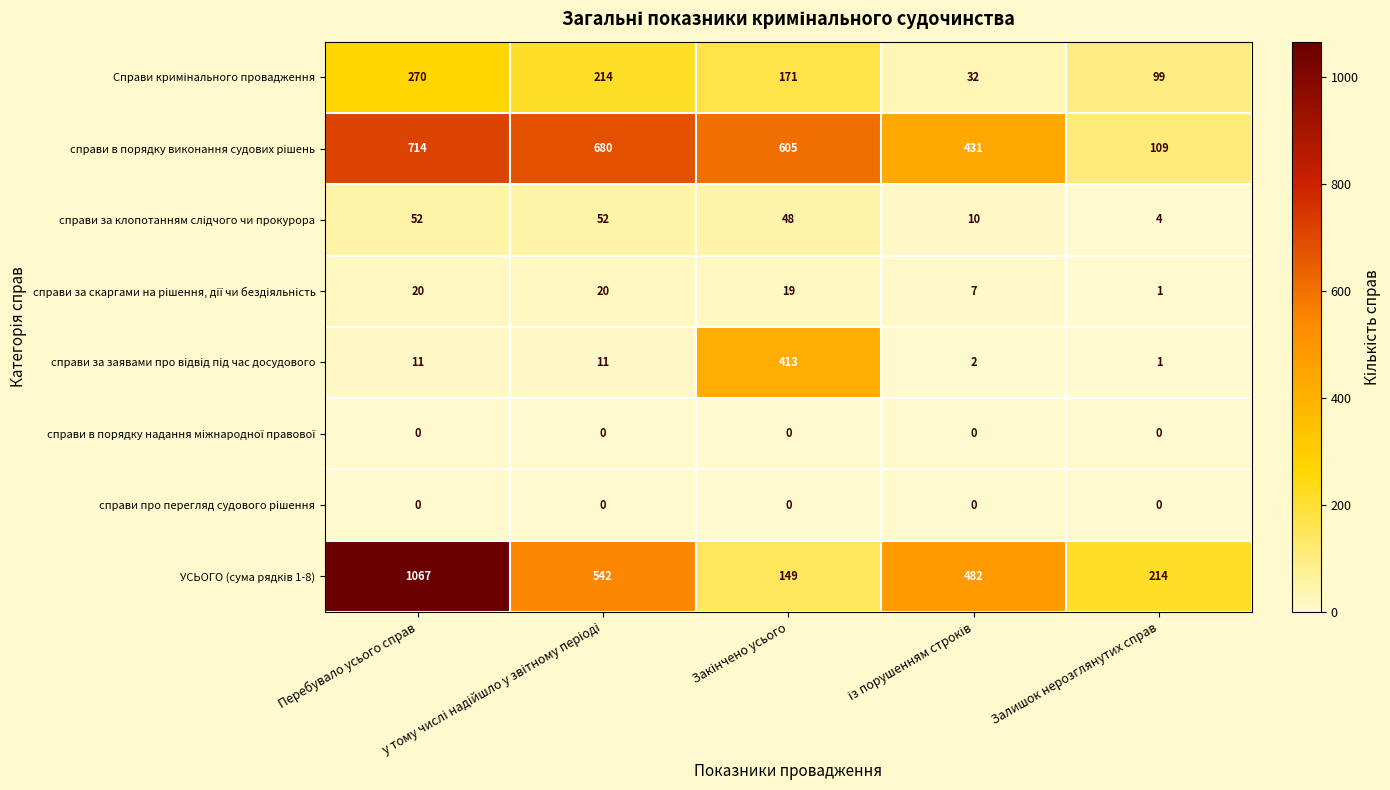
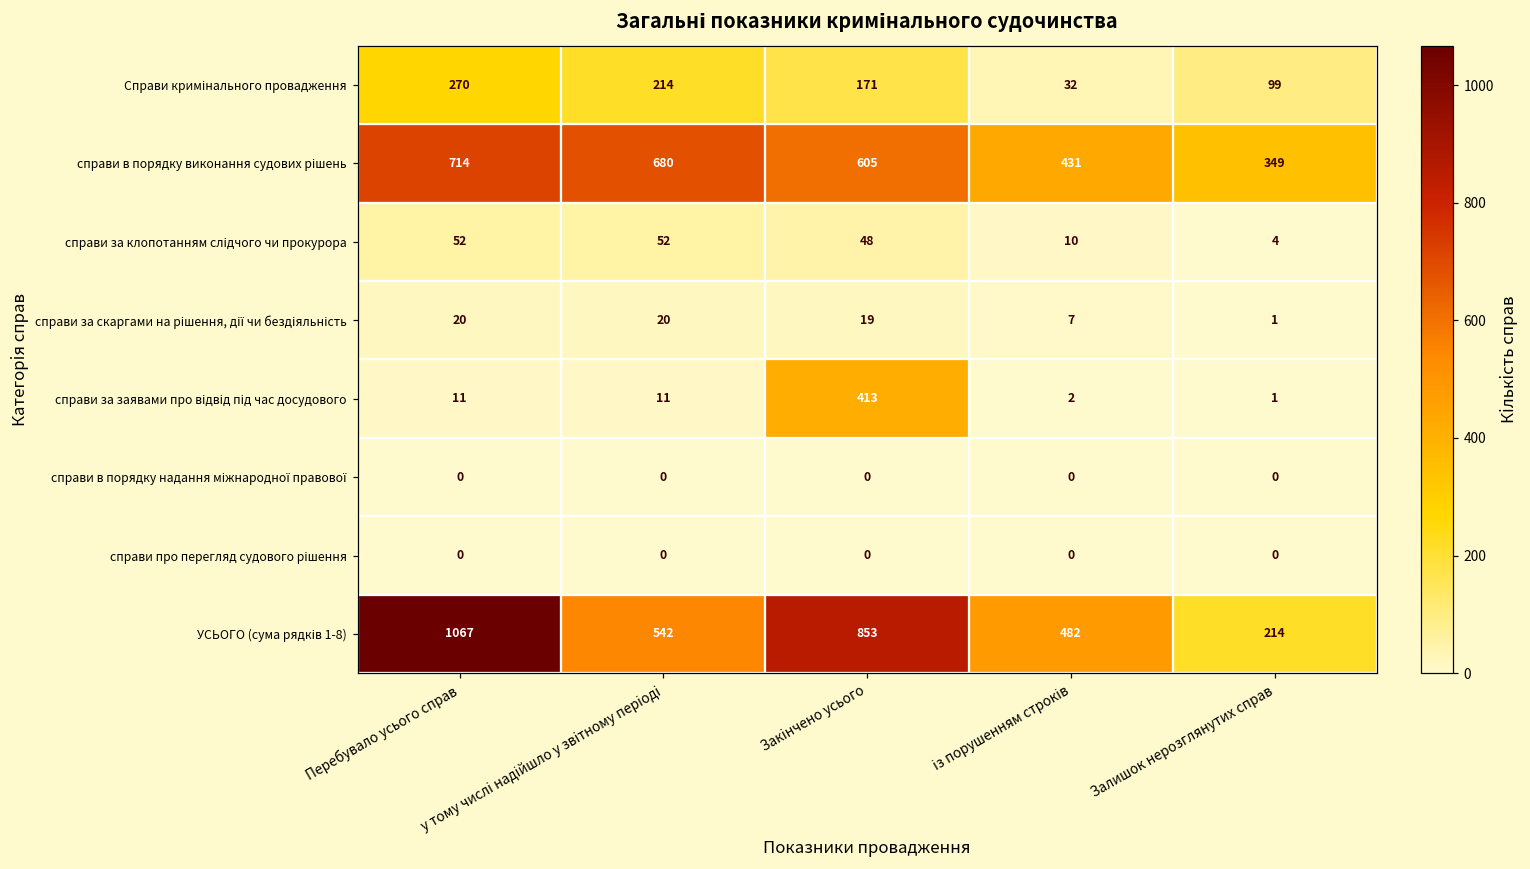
справи в порядку виконання судових рішень, Залишок нерозглянутих справ: 109 -> 349
УСЬОГО (сума рядків 1-8), Закінчено усього: 149 -> 853
